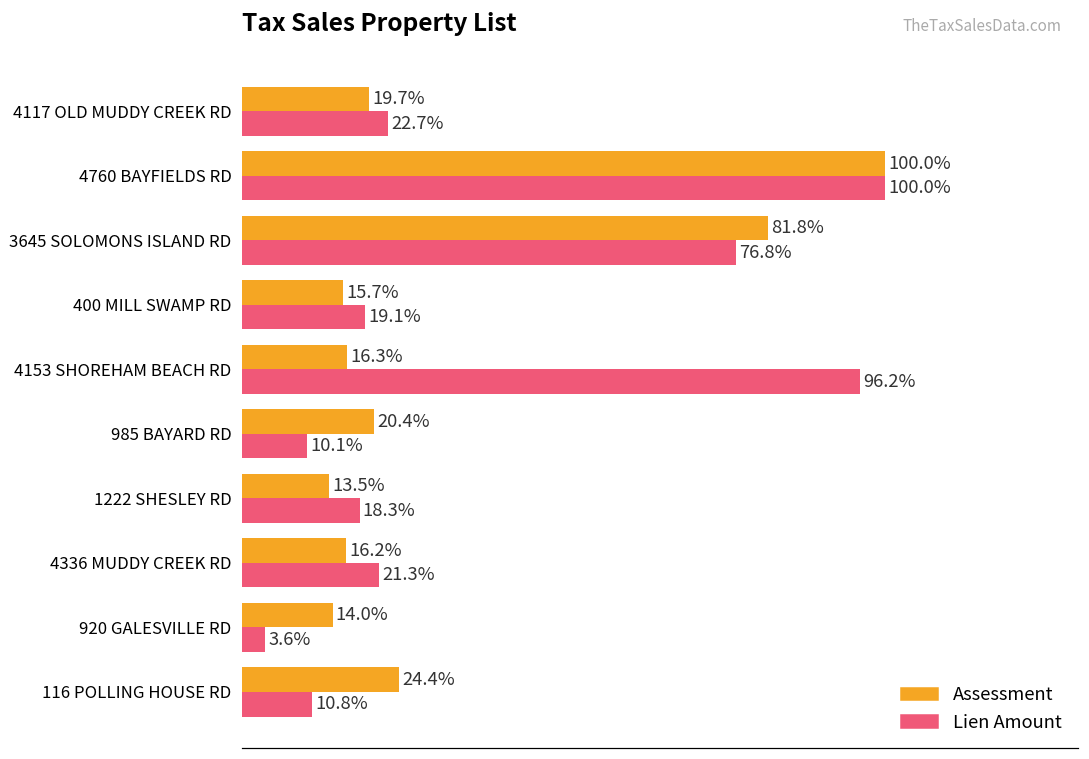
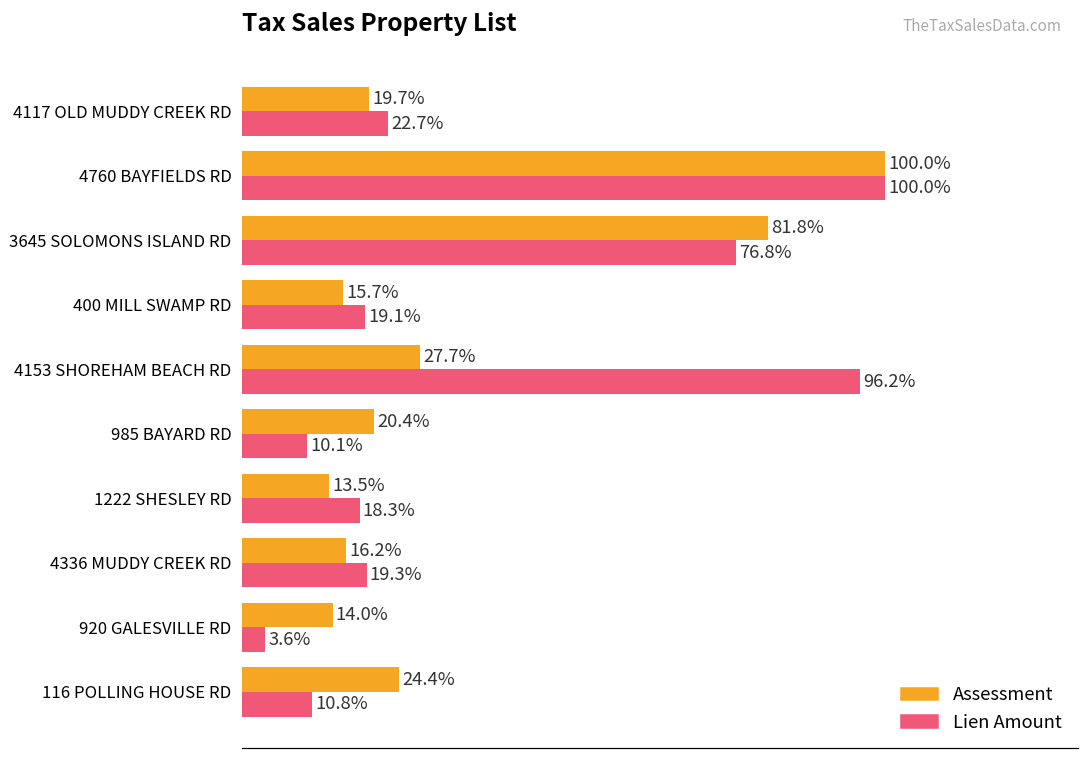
Assessment, 4153 SHOREHAM BEACH RD: 16.3% -> 27.7%
Lien Amount, 4336 MUDDY CREEK RD: 21.3% -> 19.3%
